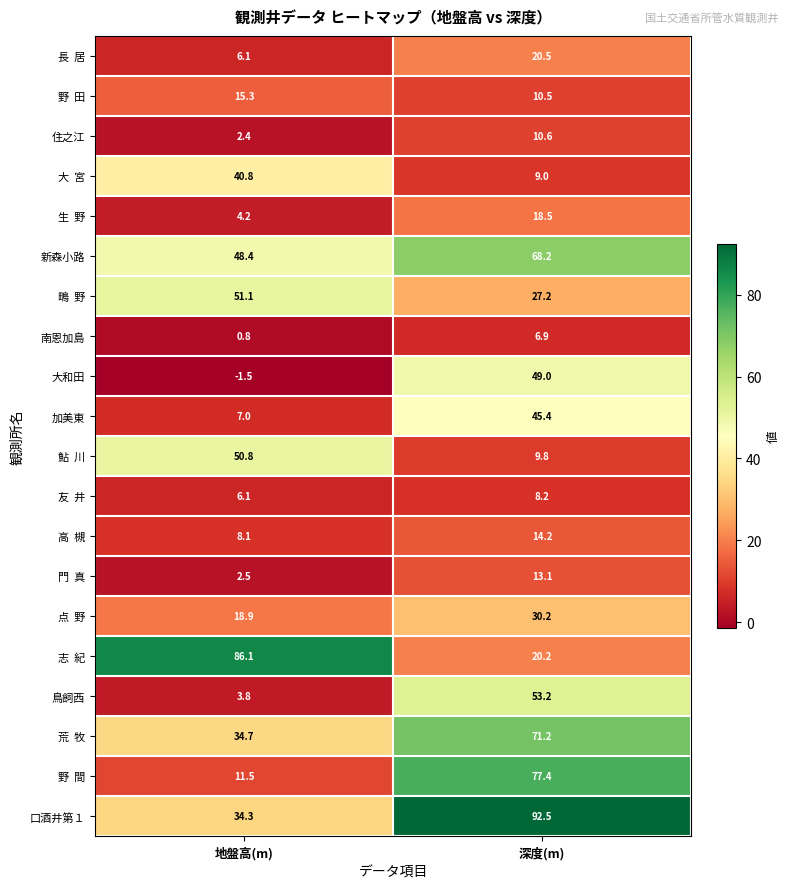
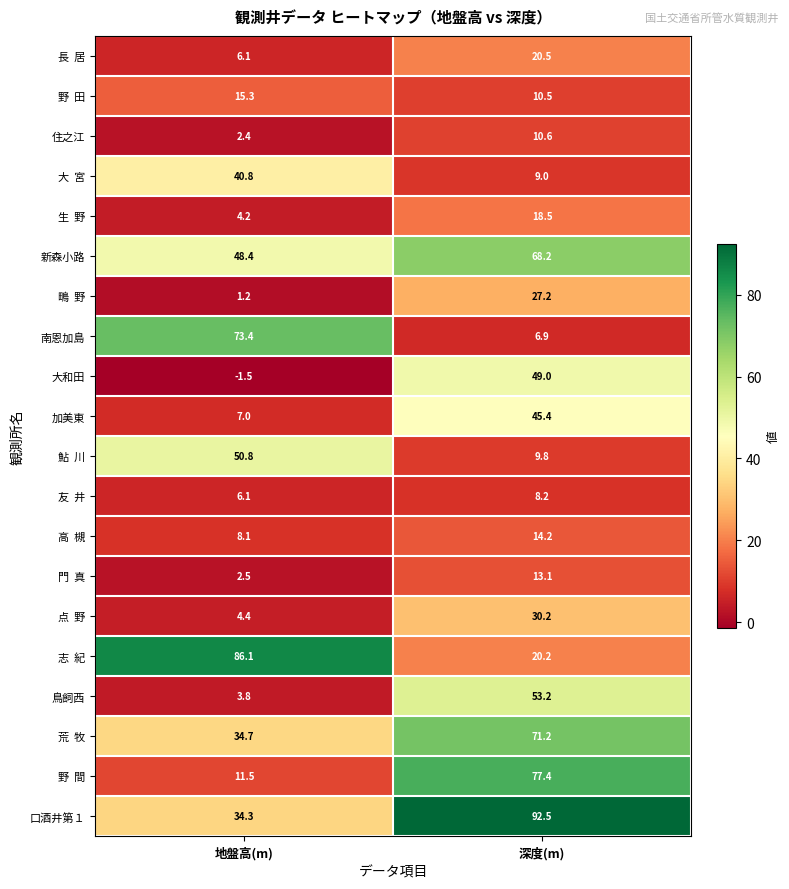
鴫 野, 地盤高(m): 51.1 -> 1.2
南恩加島, 地盤高(m): 0.8 -> 73.4
点 野, 地盤高(m): 18.9 -> 4.4
